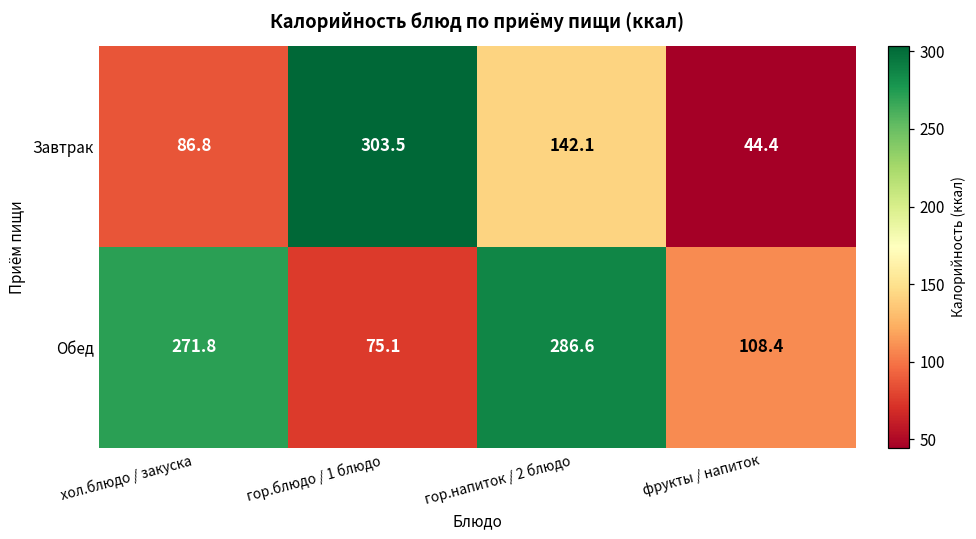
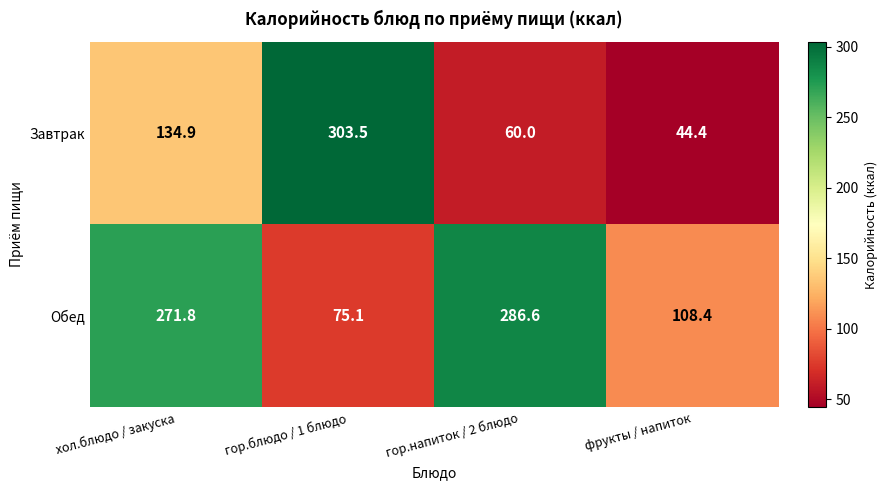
Завтрак, хол.блюдо / закуска: 86.8 -> 134.9
Завтрак, гор.напиток / 2 блюдо: 142.1 -> 60.0
